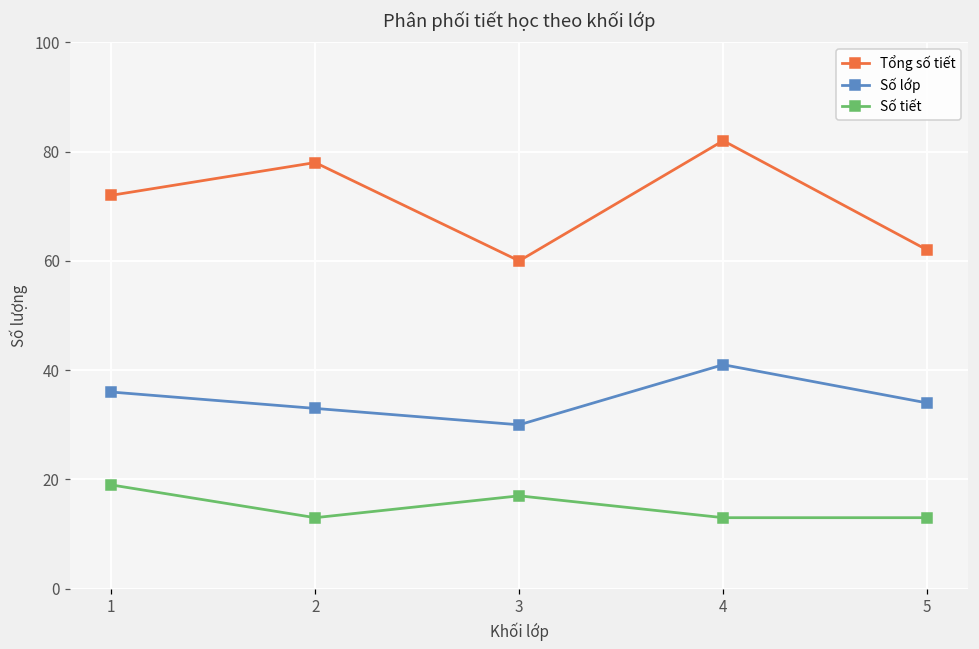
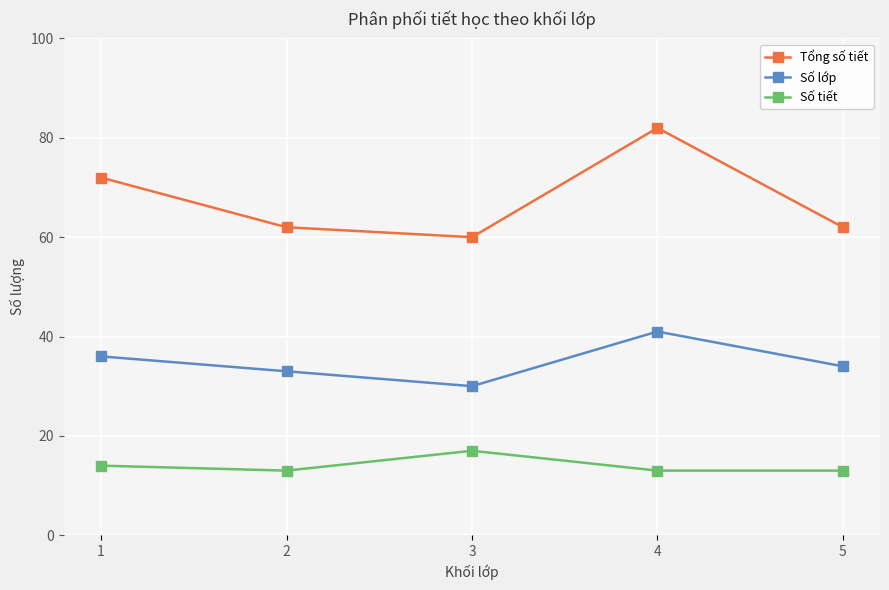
Số tiết, 1: 19 -> 14
Tổng số tiết, 2: 78 -> 62
